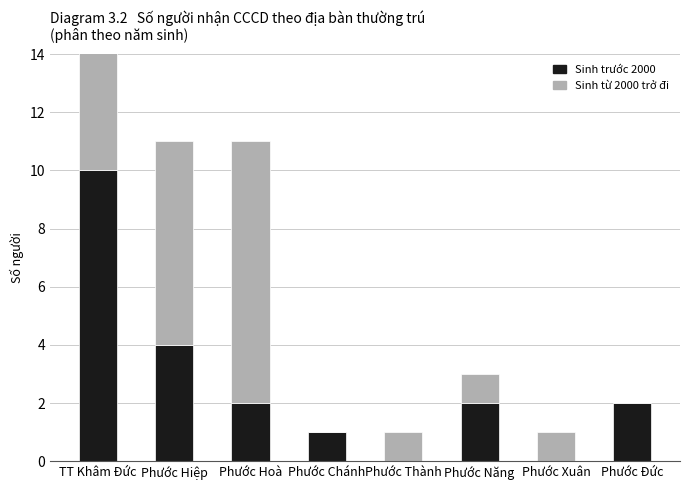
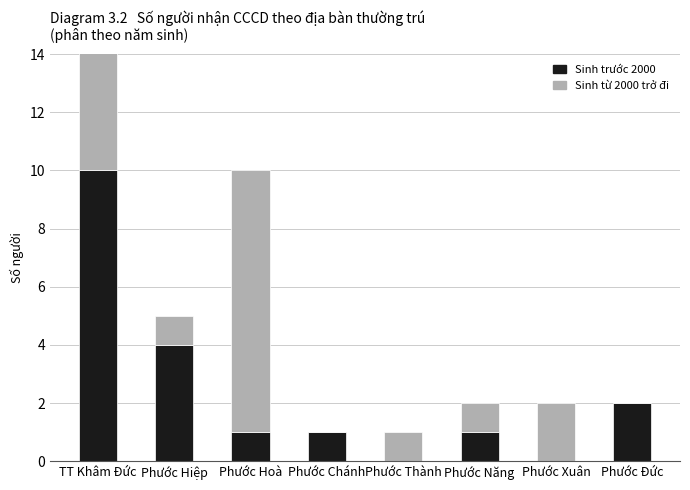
Sinh từ 2000 trở đi, Phước Hiệp: 7 -> 1
Sinh trước 2000, Phước Hoà: 2 -> 1
Sinh trước 2000, Phước Năng: 2 -> 1
Sinh từ 2000 trở đi, Phước Xuân: 1 -> 2
